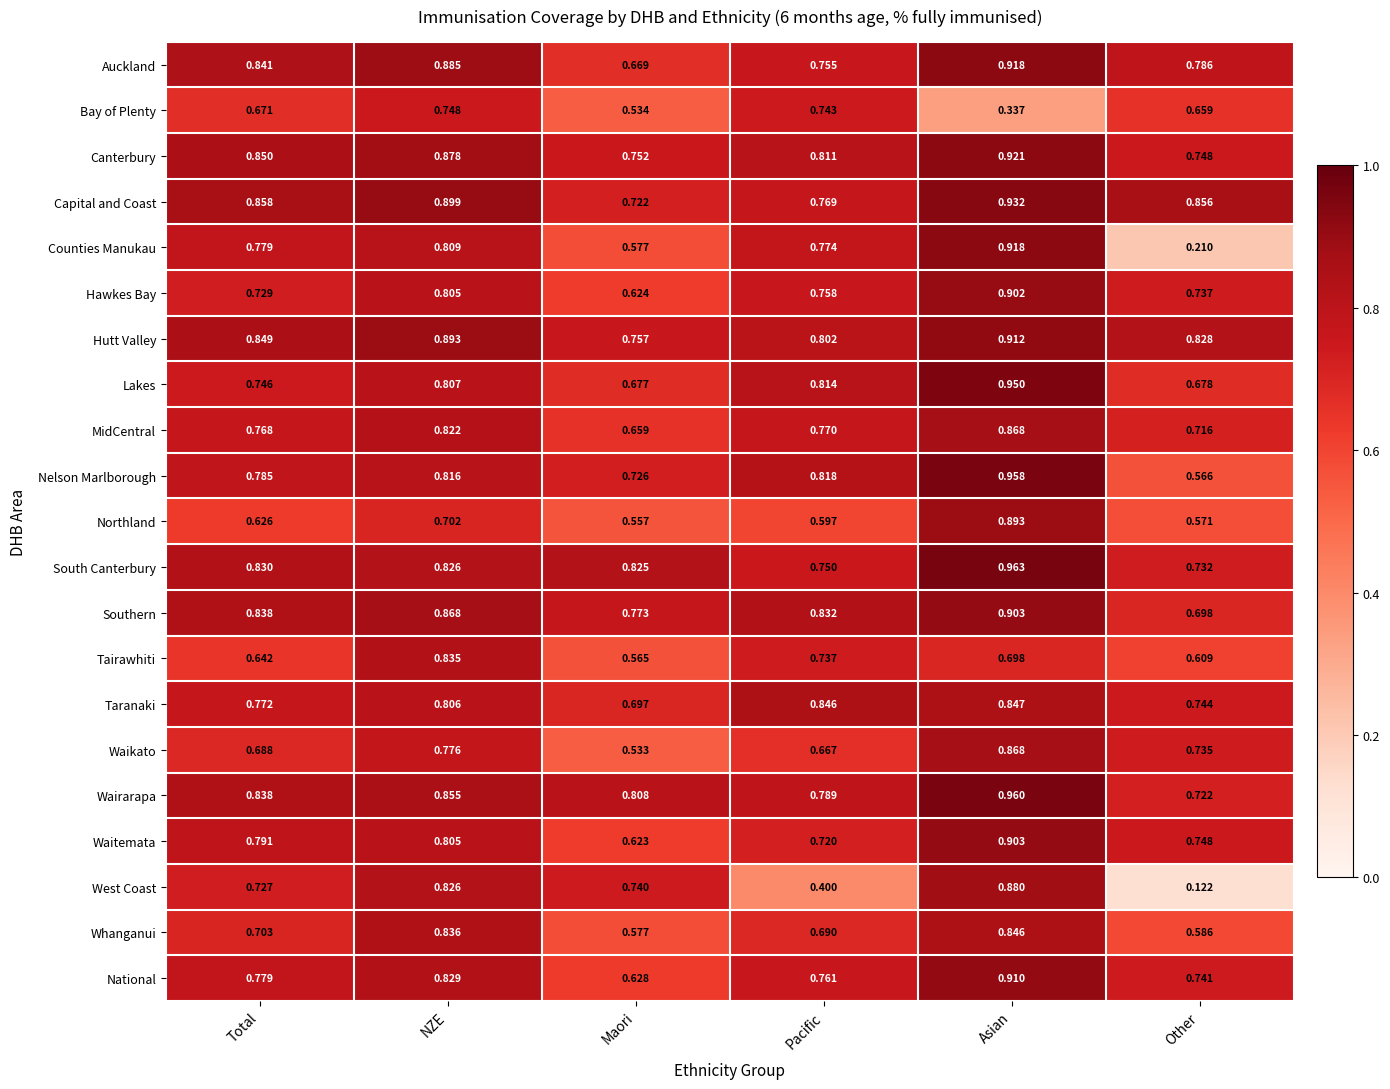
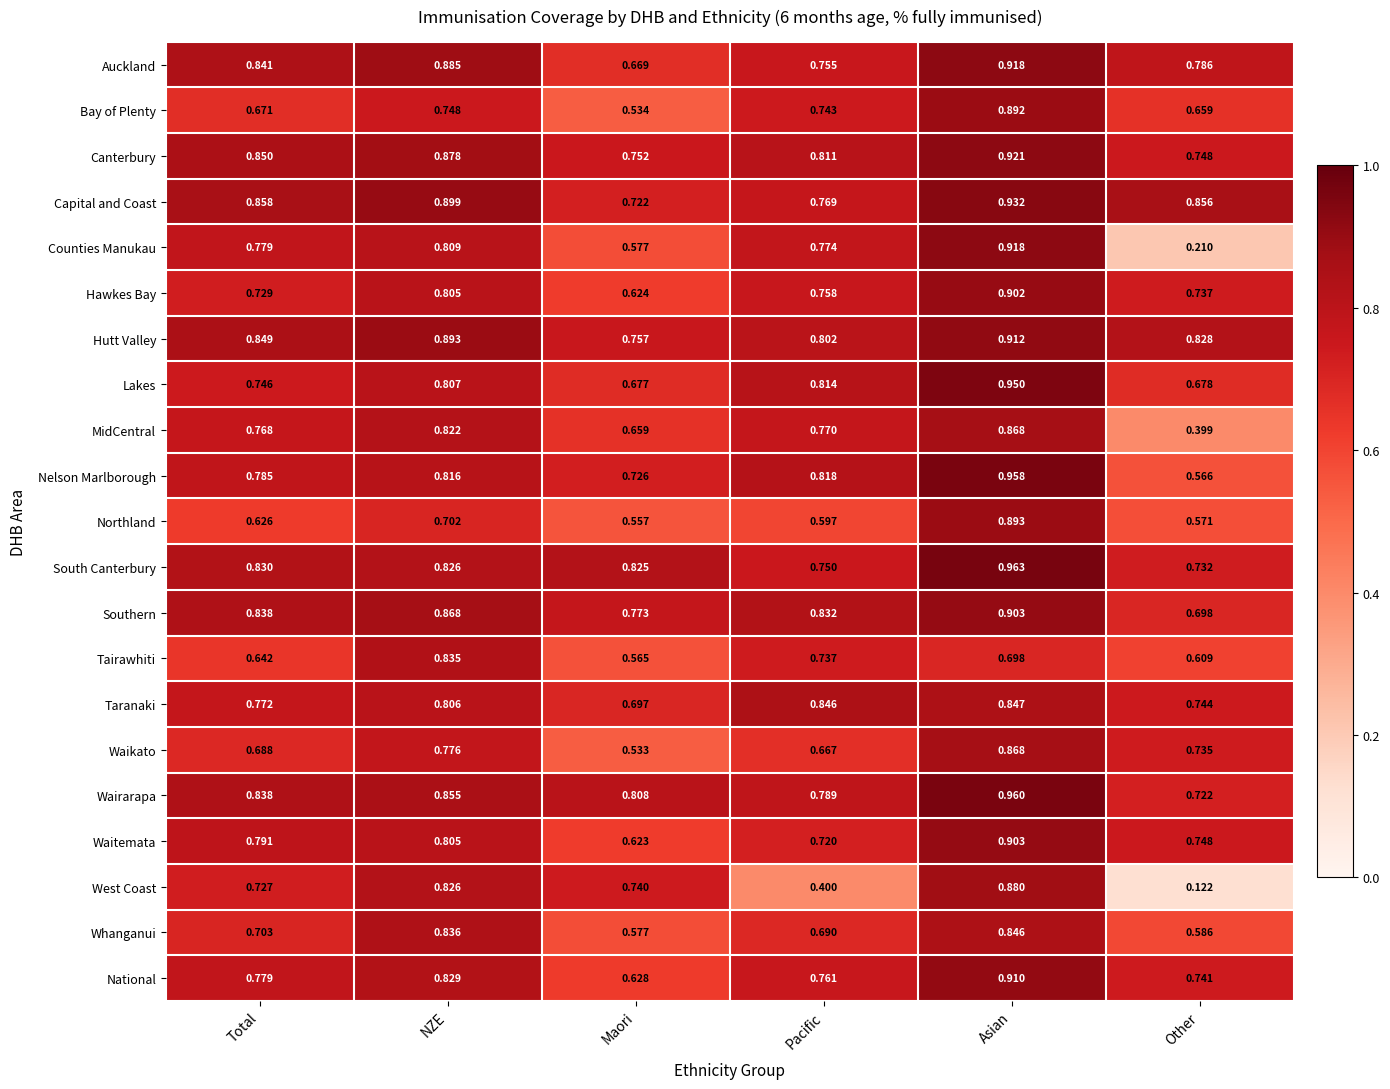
Bay of Plenty, Asian: 0.337 -> 0.892
MidCentral, Other: 0.716 -> 0.399
